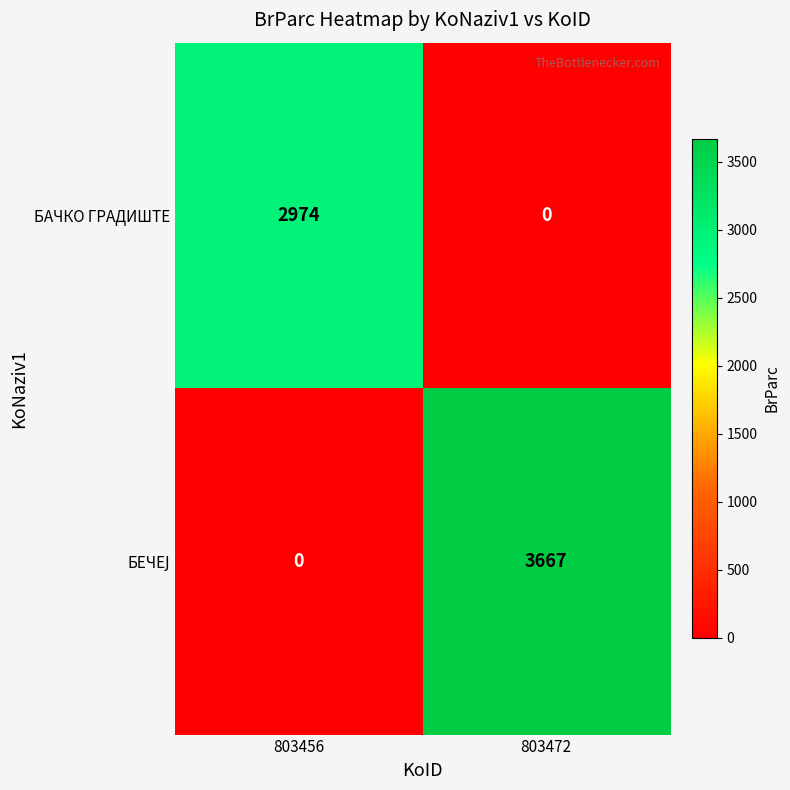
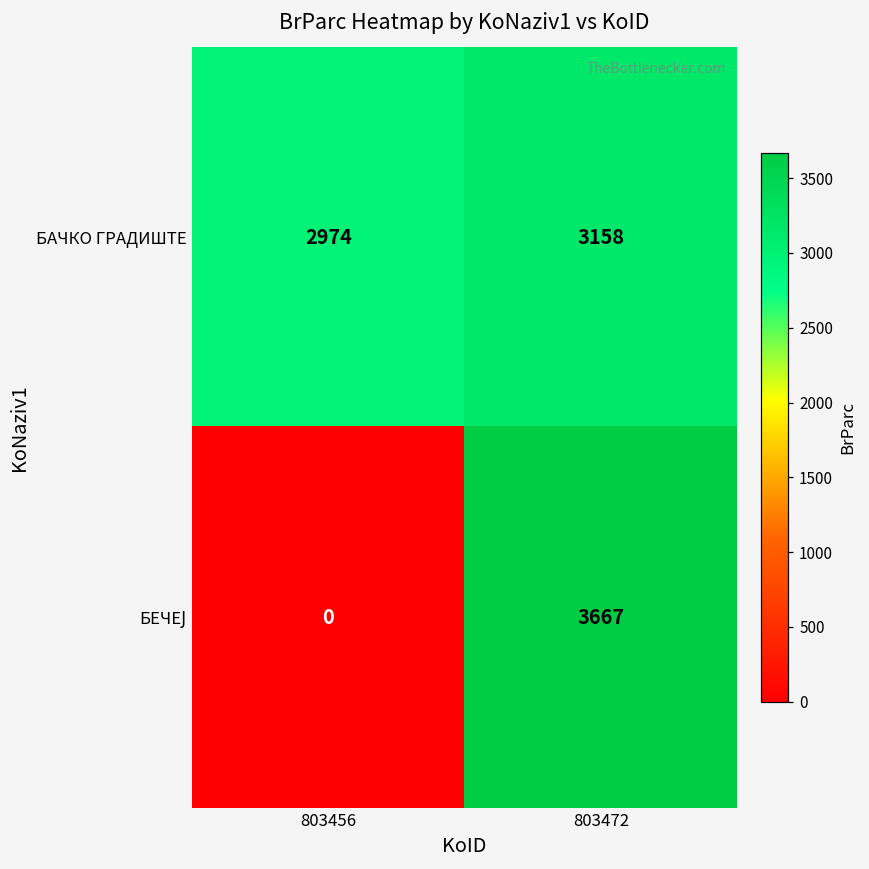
БАЧКО ГРАДИШТЕ, 803472: 0 -> 3158
